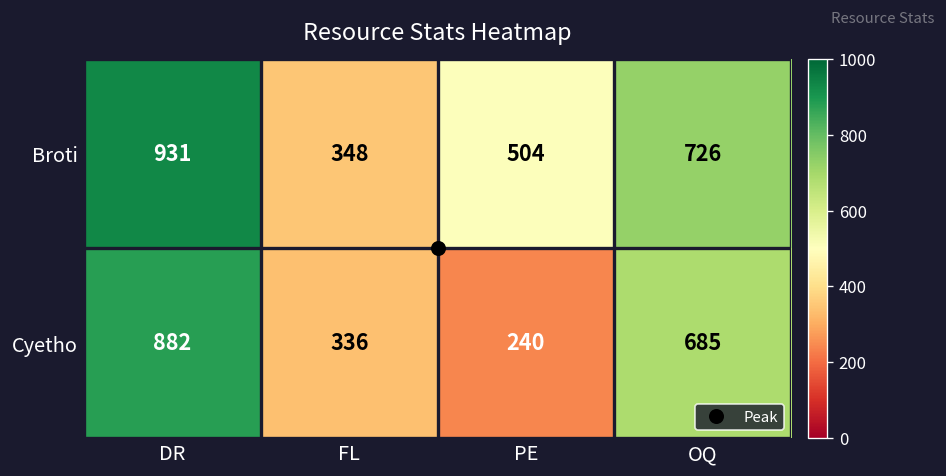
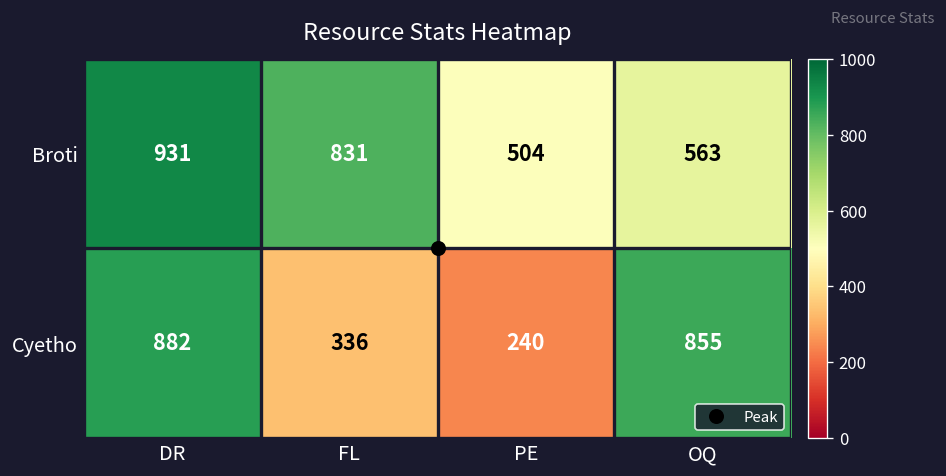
Broti, FL: 348 -> 831
Broti, OQ: 726 -> 563
Cyetho, OQ: 685 -> 855
